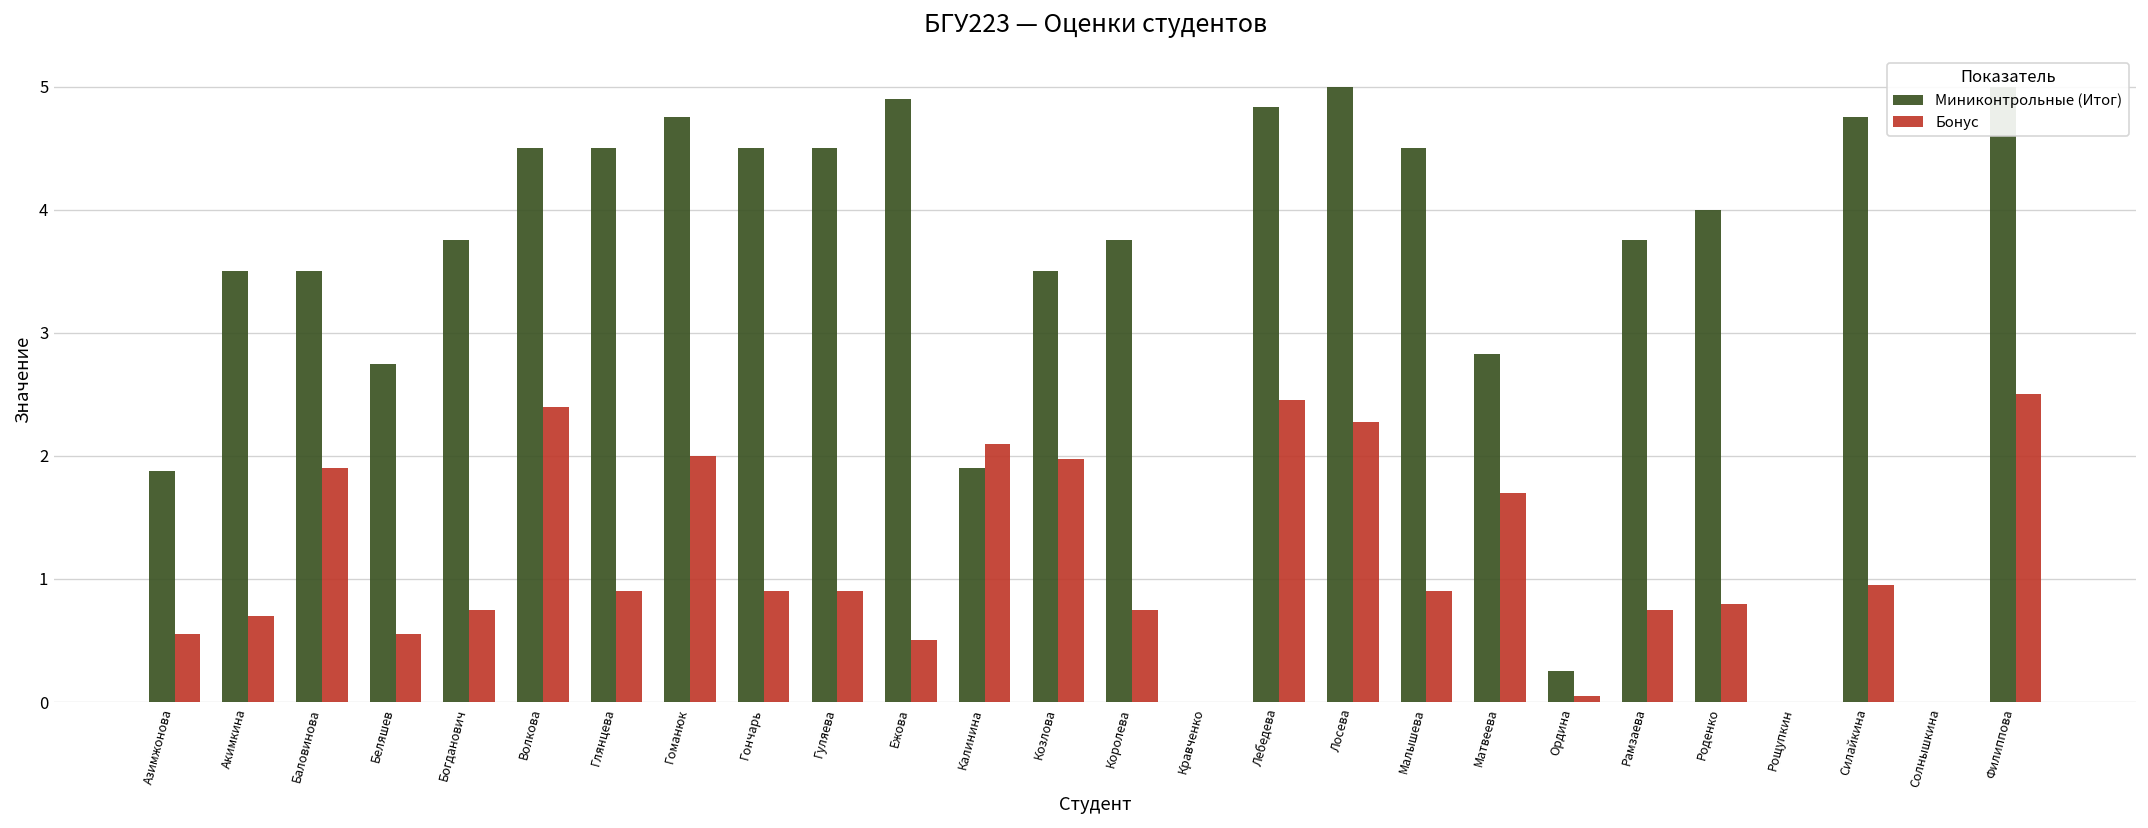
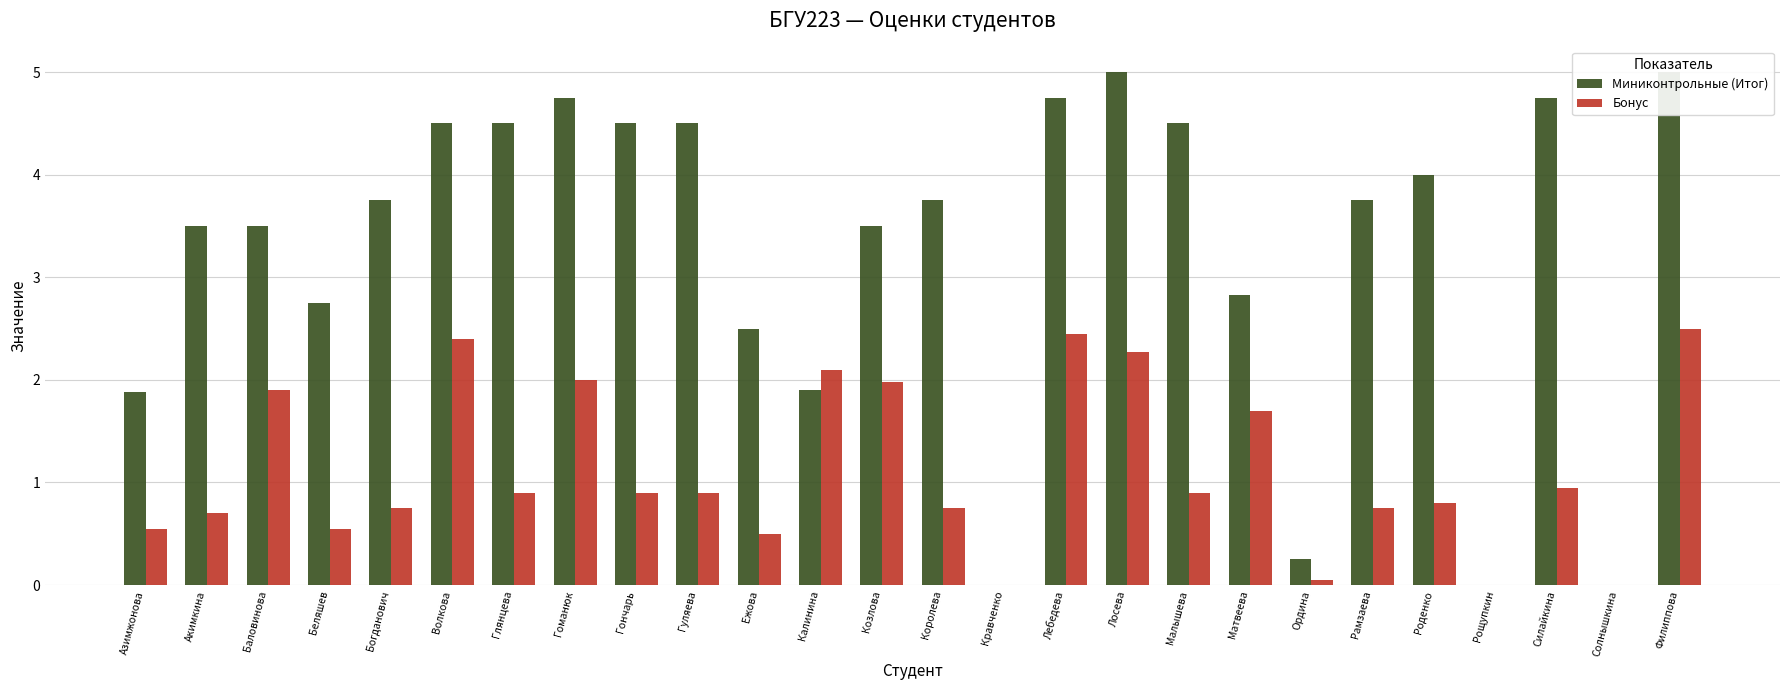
Миниконтрольные (Итог), Ежова: 4.9 -> 2.5
Миниконтрольные (Итог), Лебедева: 4.83 -> 4.75
